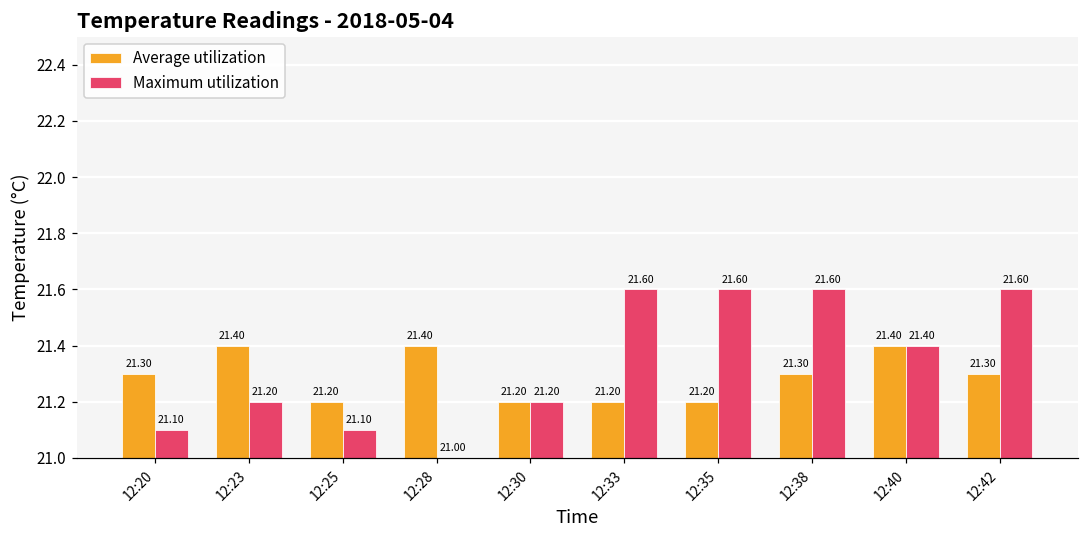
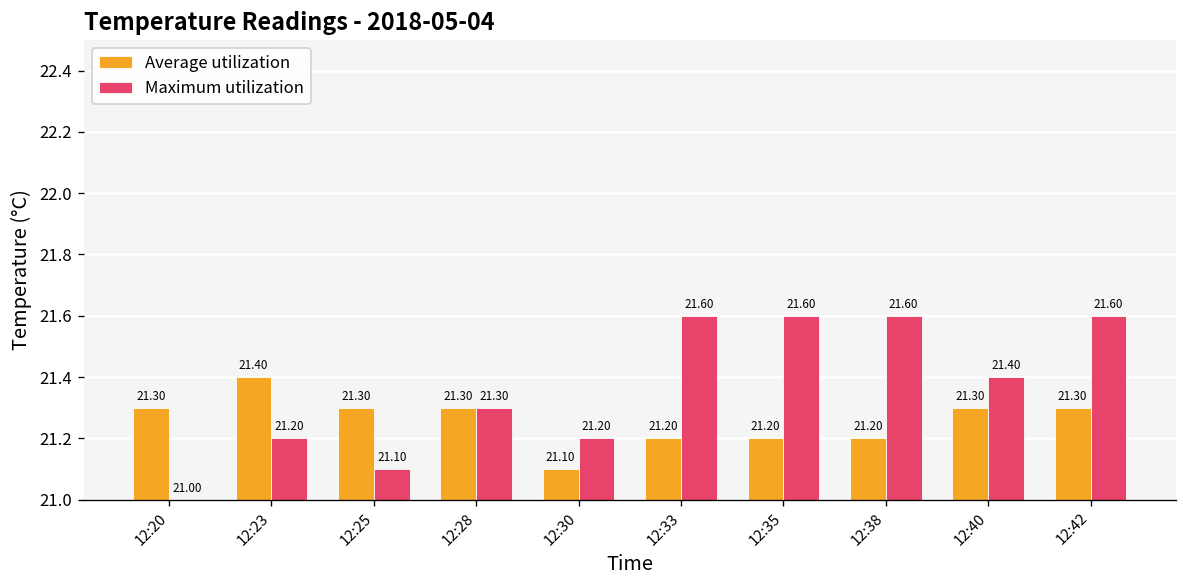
Maximum utilization, 12:20: 21.10 -> 21.00
Average utilization, 12:25: 21.20 -> 21.30
Average utilization, 12:28: 21.40 -> 21.30
Maximum utilization, 12:28: 21.00 -> 21.30
Average utilization, 12:30: 21.20 -> 21.10
Average utilization, 12:38: 21.30 -> 21.20
Average utilization, 12:40: 21.40 -> 21.30
